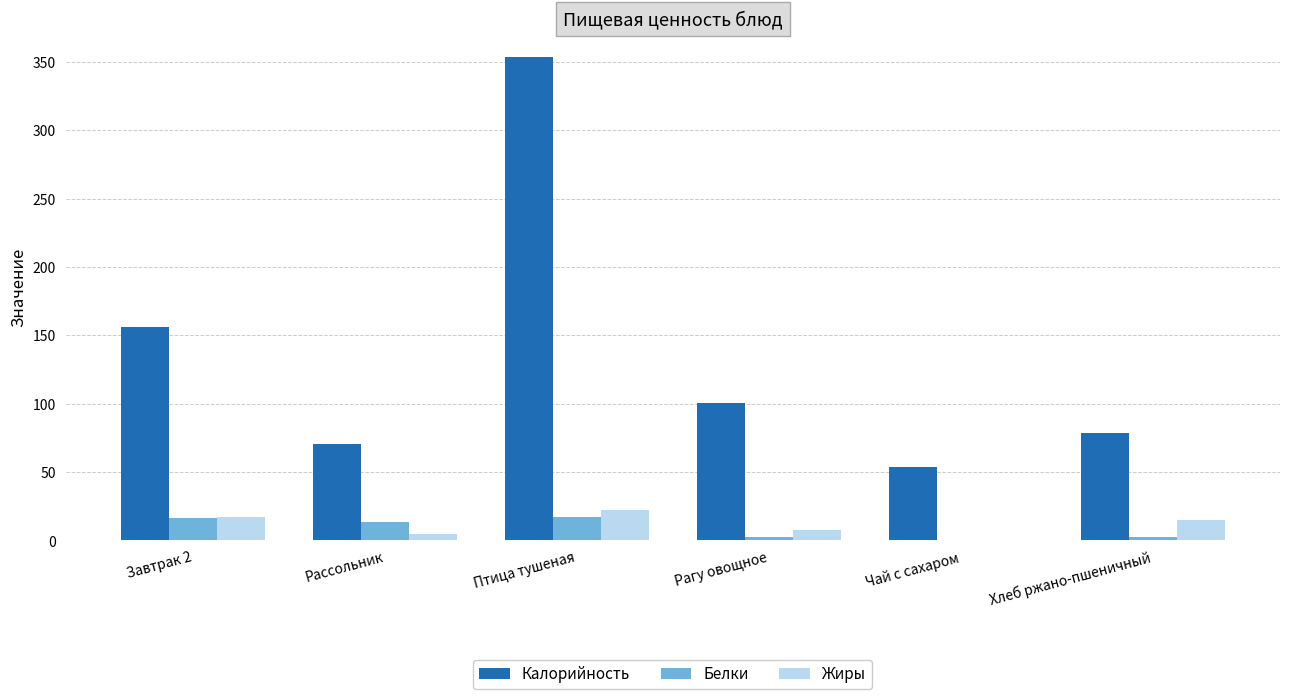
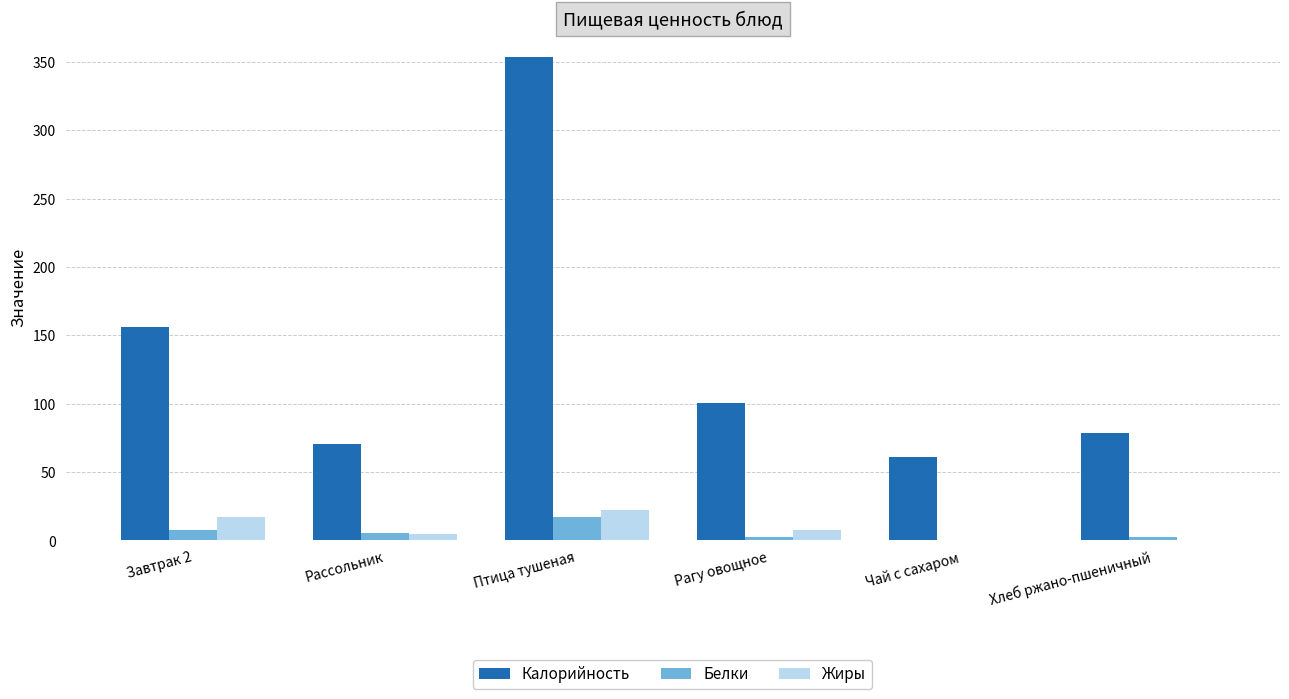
Белки, Завтрак 2: 16 -> 7
Белки, Рассольник: 14 -> 5
Калорийность, Чай с сахаром: 54 -> 61
Жиры, Хлеб ржано-пшеничный: 15 -> 1
